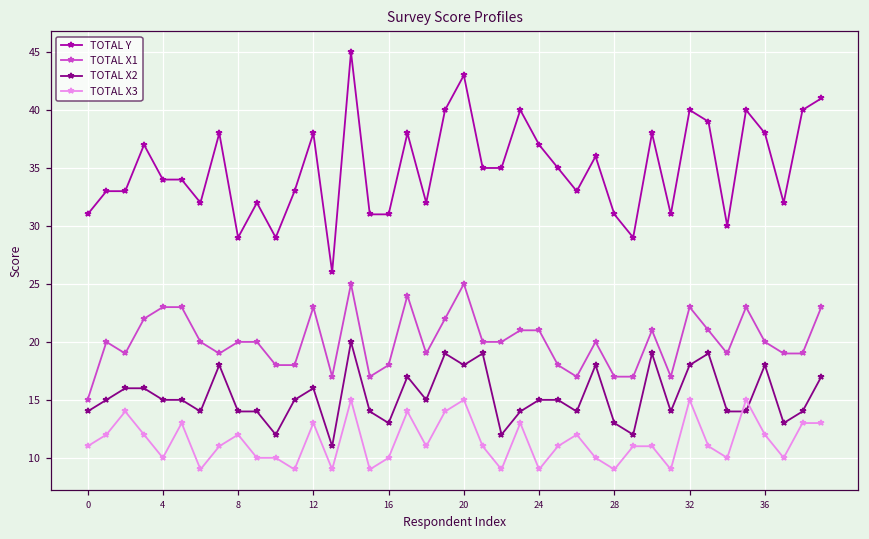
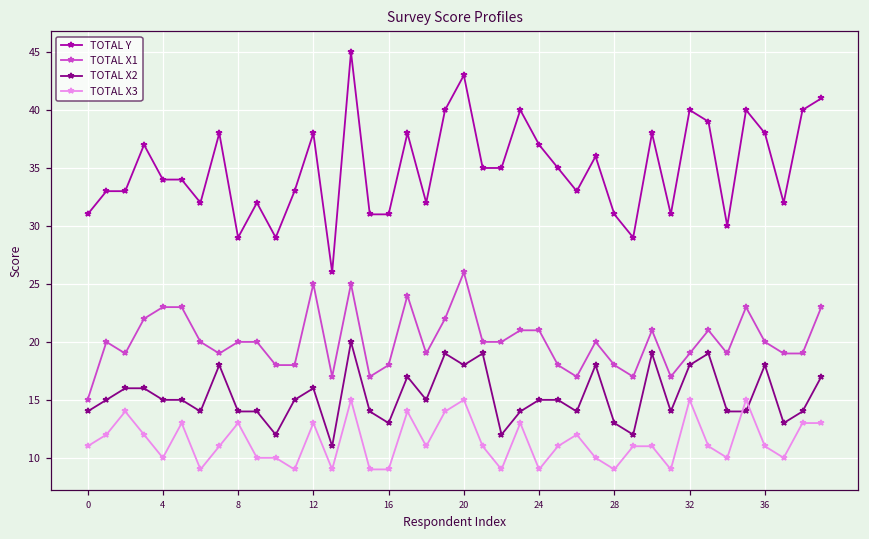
TOTAL X3, 8: 12 -> 13
TOTAL X1, 12: 23 -> 25
TOTAL X3, 16: 10 -> 9
TOTAL X1, 20: 25 -> 26
TOTAL X1, 28: 17 -> 18
TOTAL X1, 32: 23 -> 19
TOTAL X3, 36: 12 -> 11
